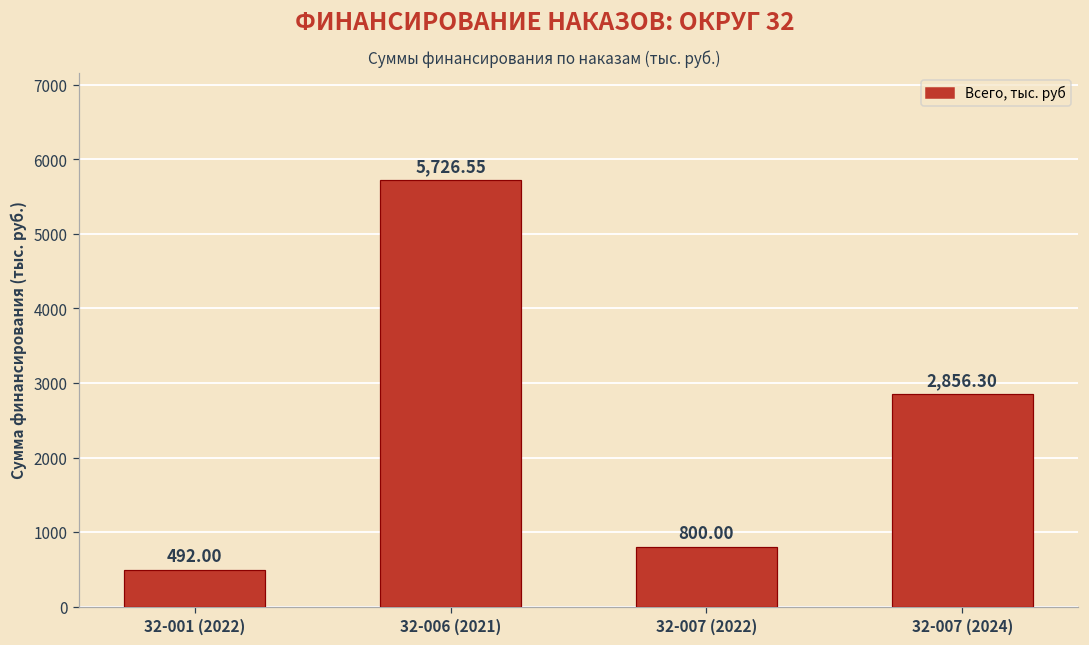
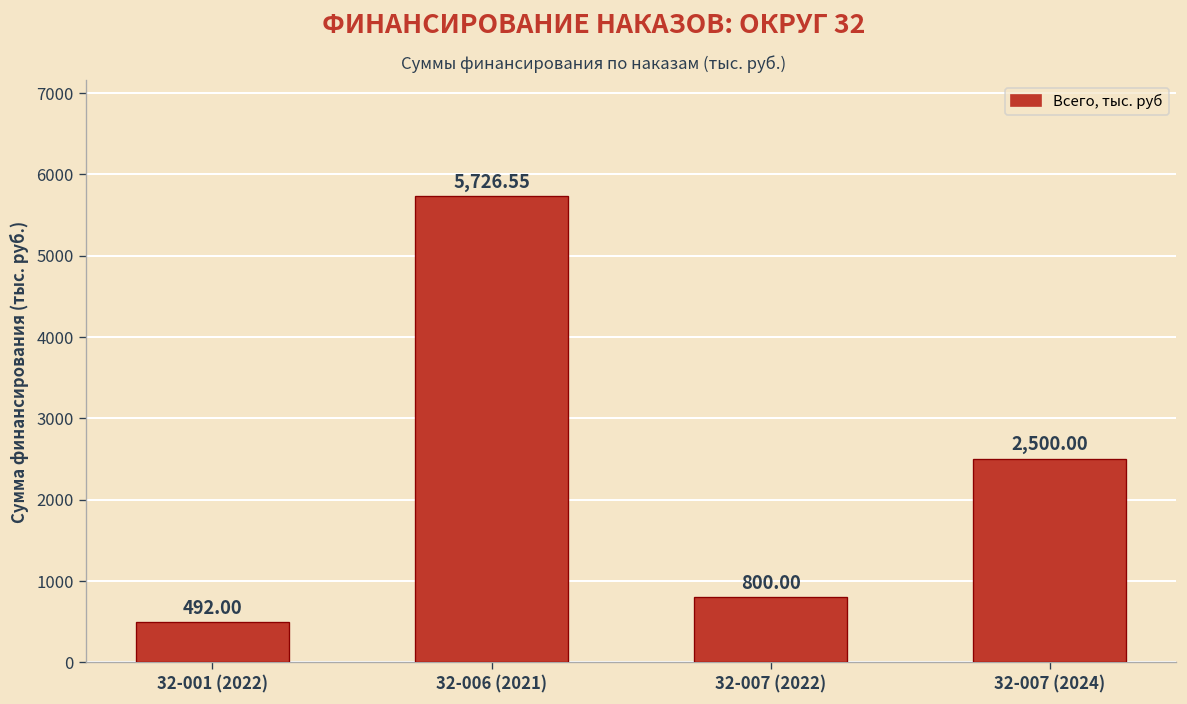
32-007 (2024): 2,856.30 -> 2,500.00
